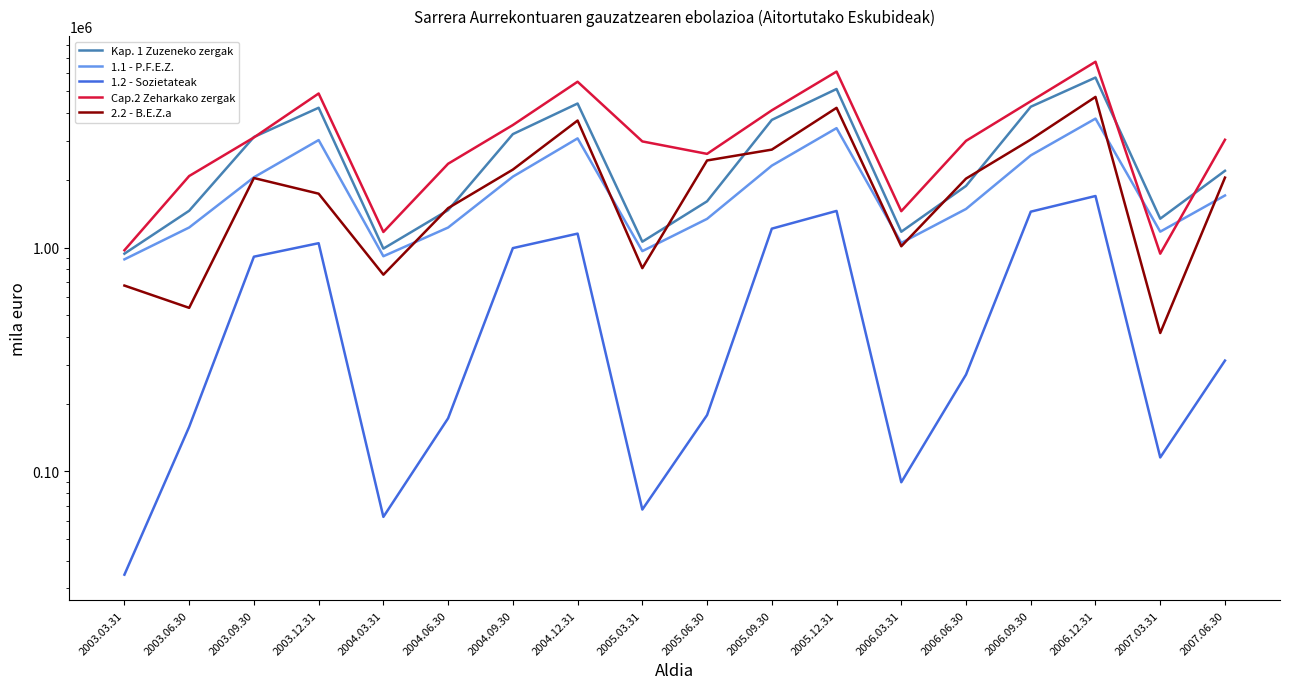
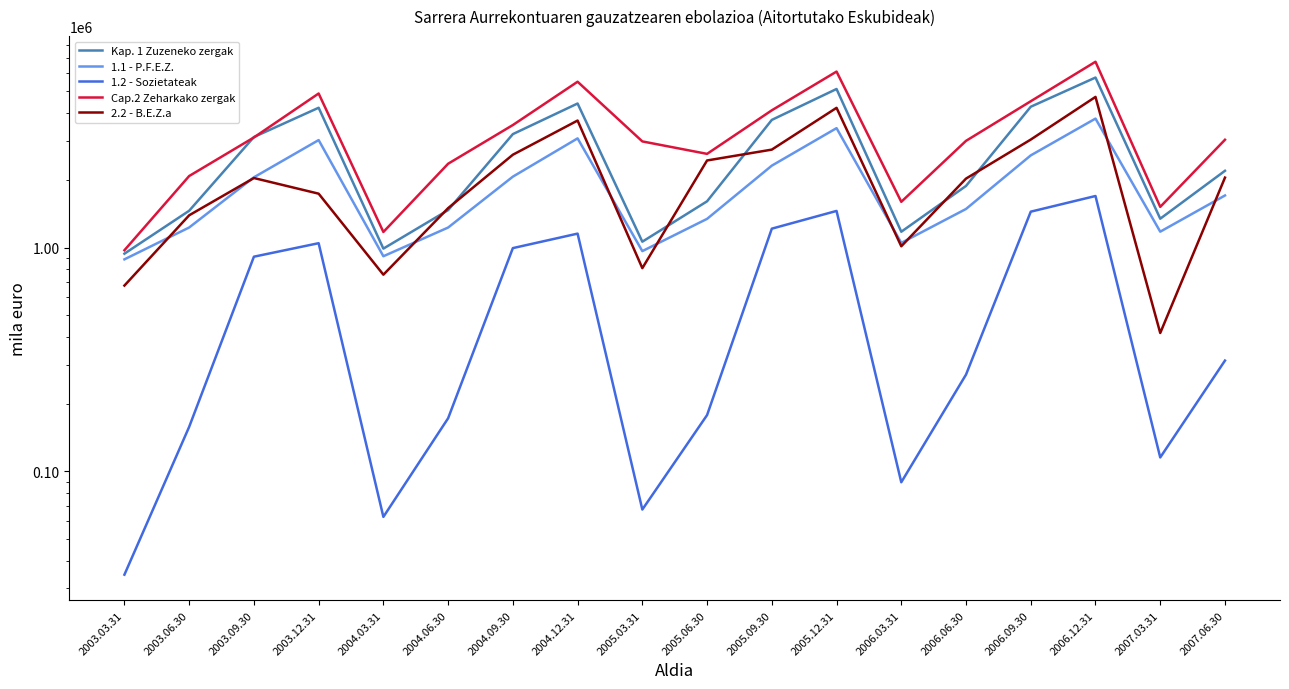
2.2 - B.E.Z.a, 2003.06.30: 540000 -> 1400000
2.2 - B.E.Z.a, 2004.09.30: 2200000 -> 2600000
Cap.2 Zeharkako zergak, 2006.03.31: 1500000 -> 1600000
Cap.2 Zeharkako zergak, 2007.03.31: 940000 -> 1500000
